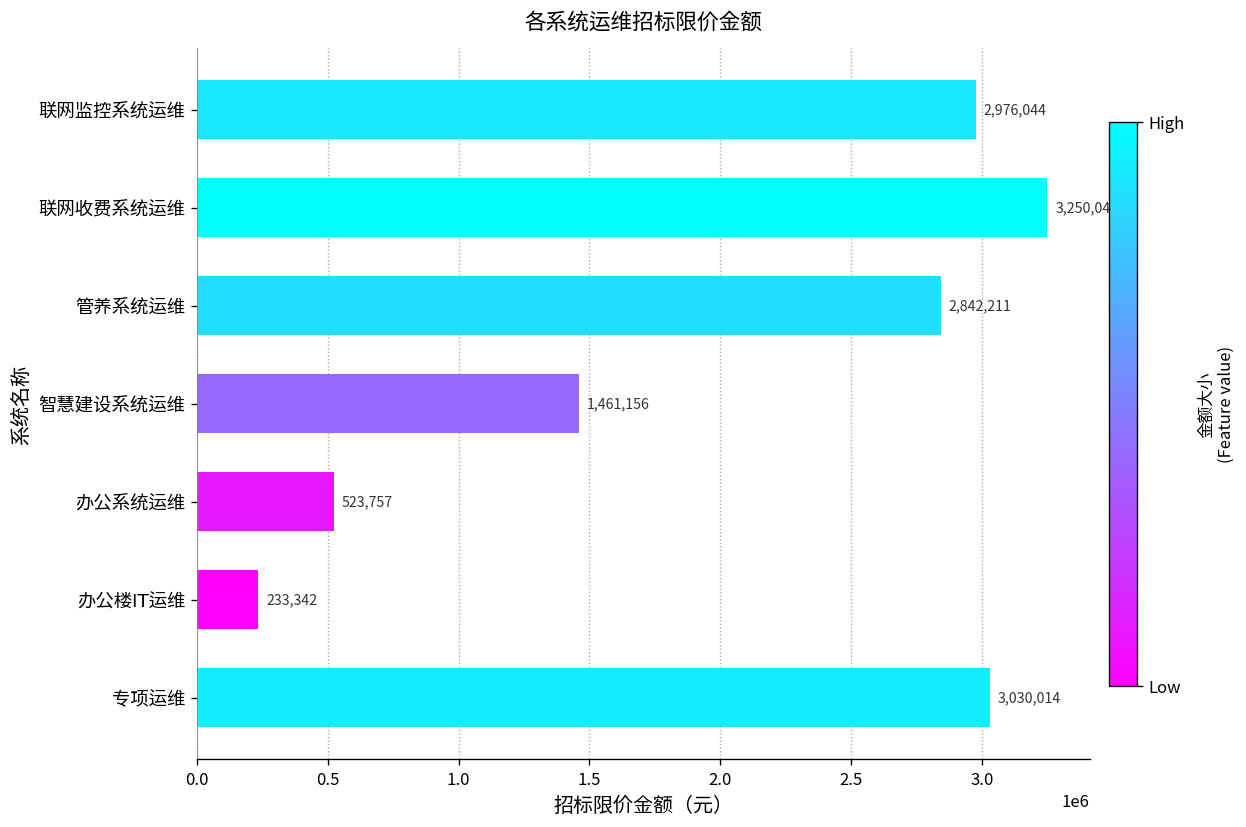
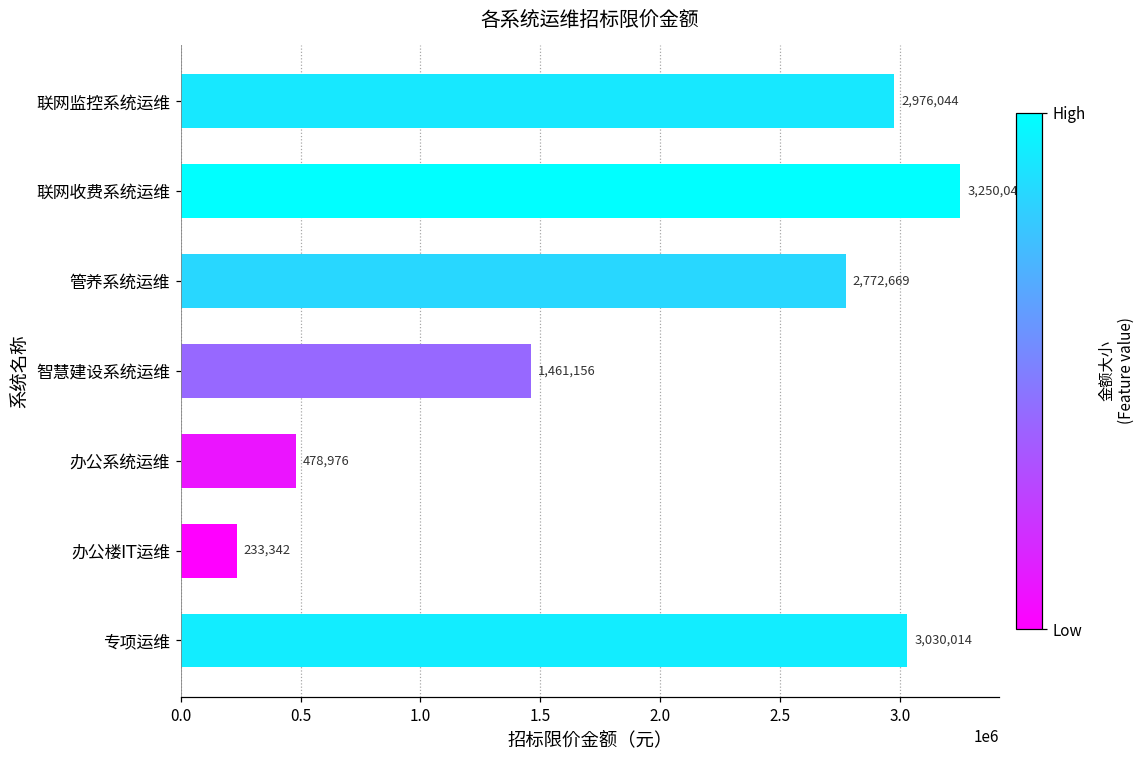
管养系统运维: 2,842,211 -> 2,772,669
办公系统运维: 523,757 -> 478,976
